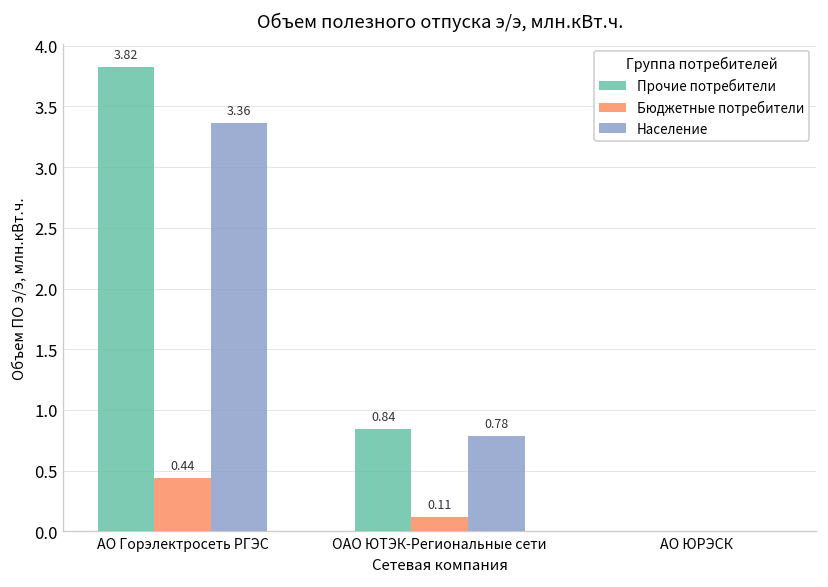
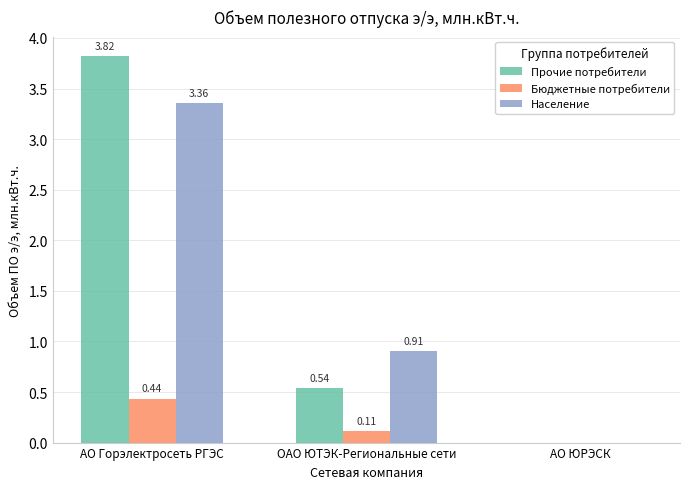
Прочие потребители, ОАО ЮТЭК-Региональные сети: 0.84 -> 0.54
Население, ОАО ЮТЭК-Региональные сети: 0.78 -> 0.91
